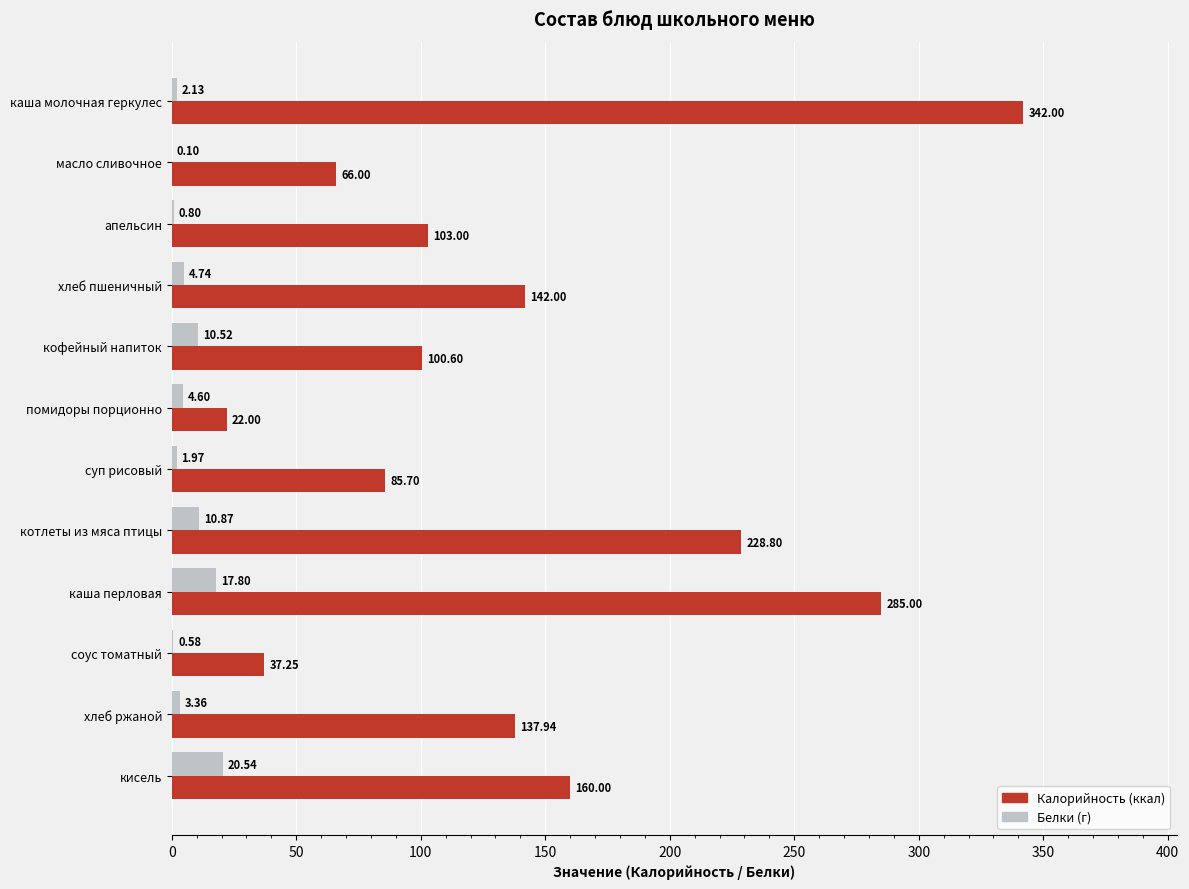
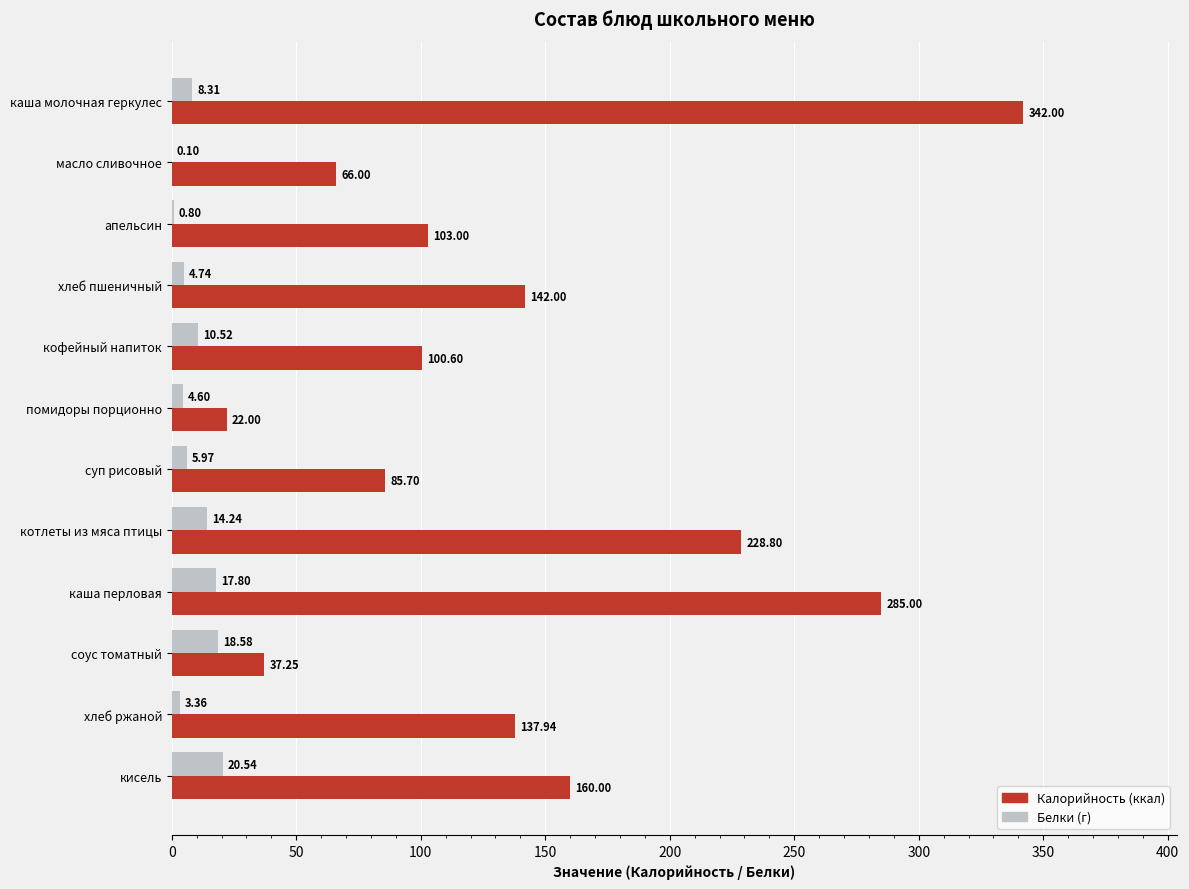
Белки (г), каша молочная геркулес: 2.13 -> 8.31
Белки (г), суп рисовый: 1.97 -> 5.97
Белки (г), котлеты из мяса птицы: 10.87 -> 14.24
Белки (г), соус томатный: 0.58 -> 18.58
